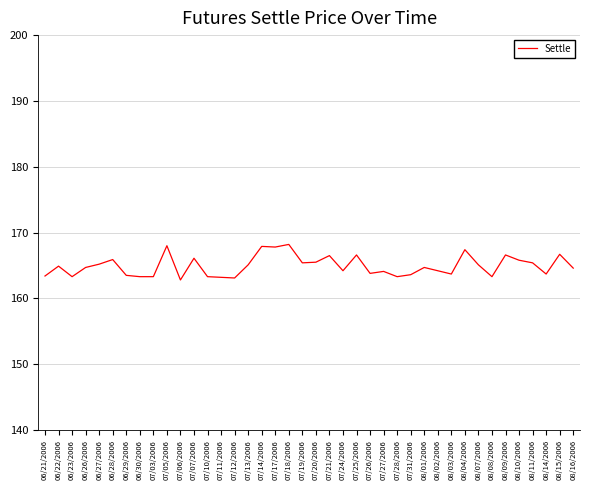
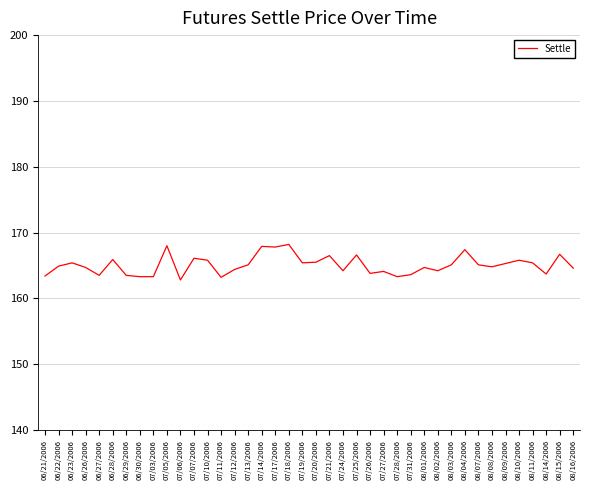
06/23/2006: 163 -> 165
06/27/2006: 165 -> 164
07/10/2006: 163 -> 166
07/12/2006: 163 -> 164
08/03/2006: 164 -> 165
08/08/2006: 163 -> 165
08/09/2006: 167 -> 165
